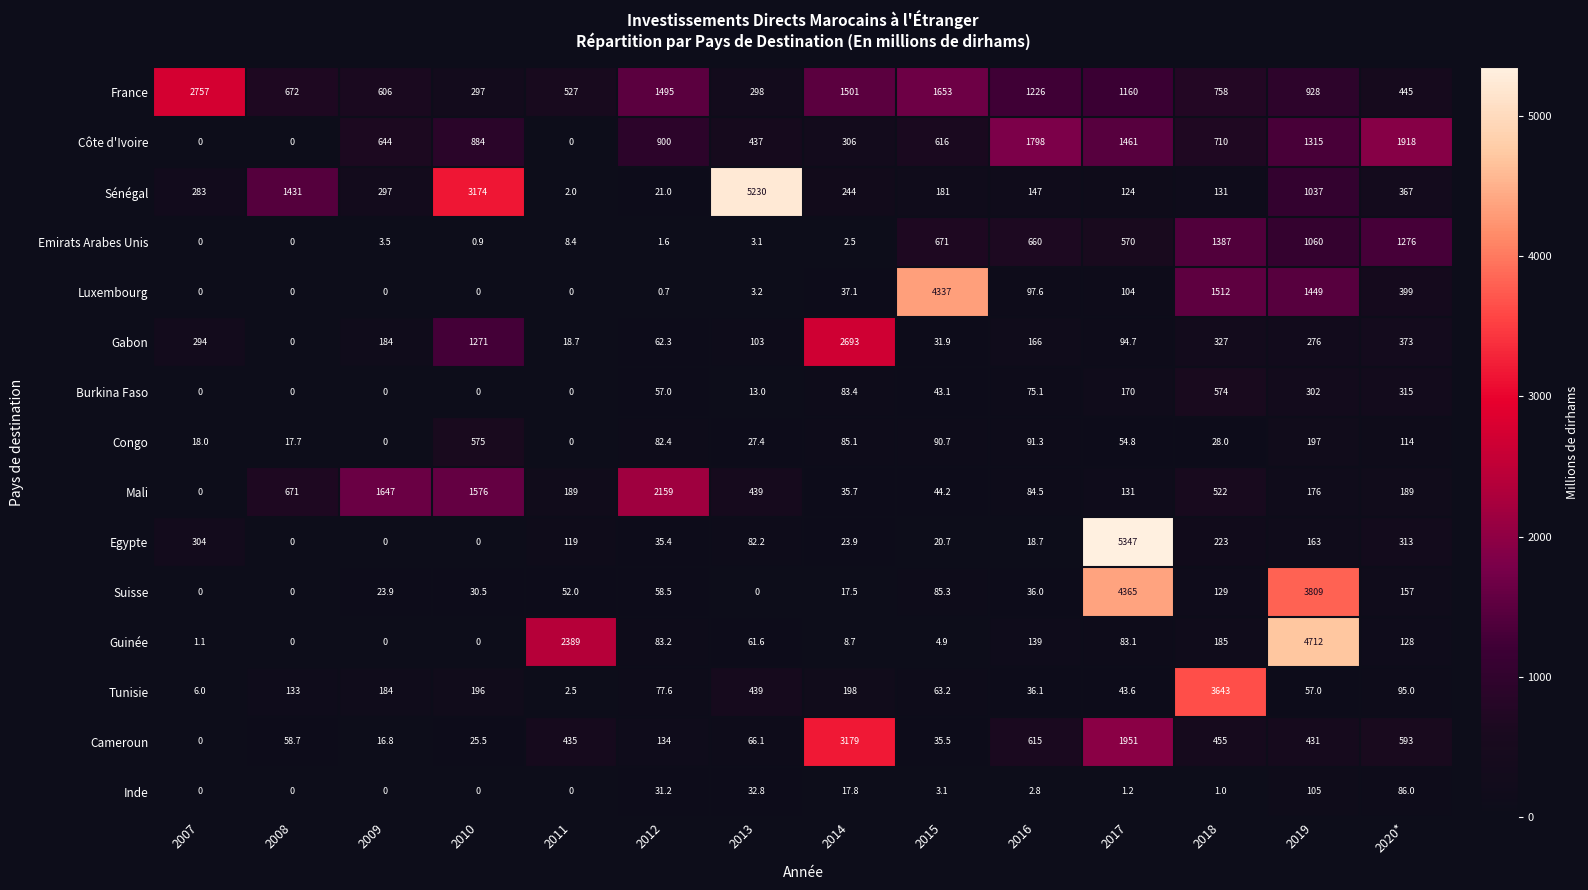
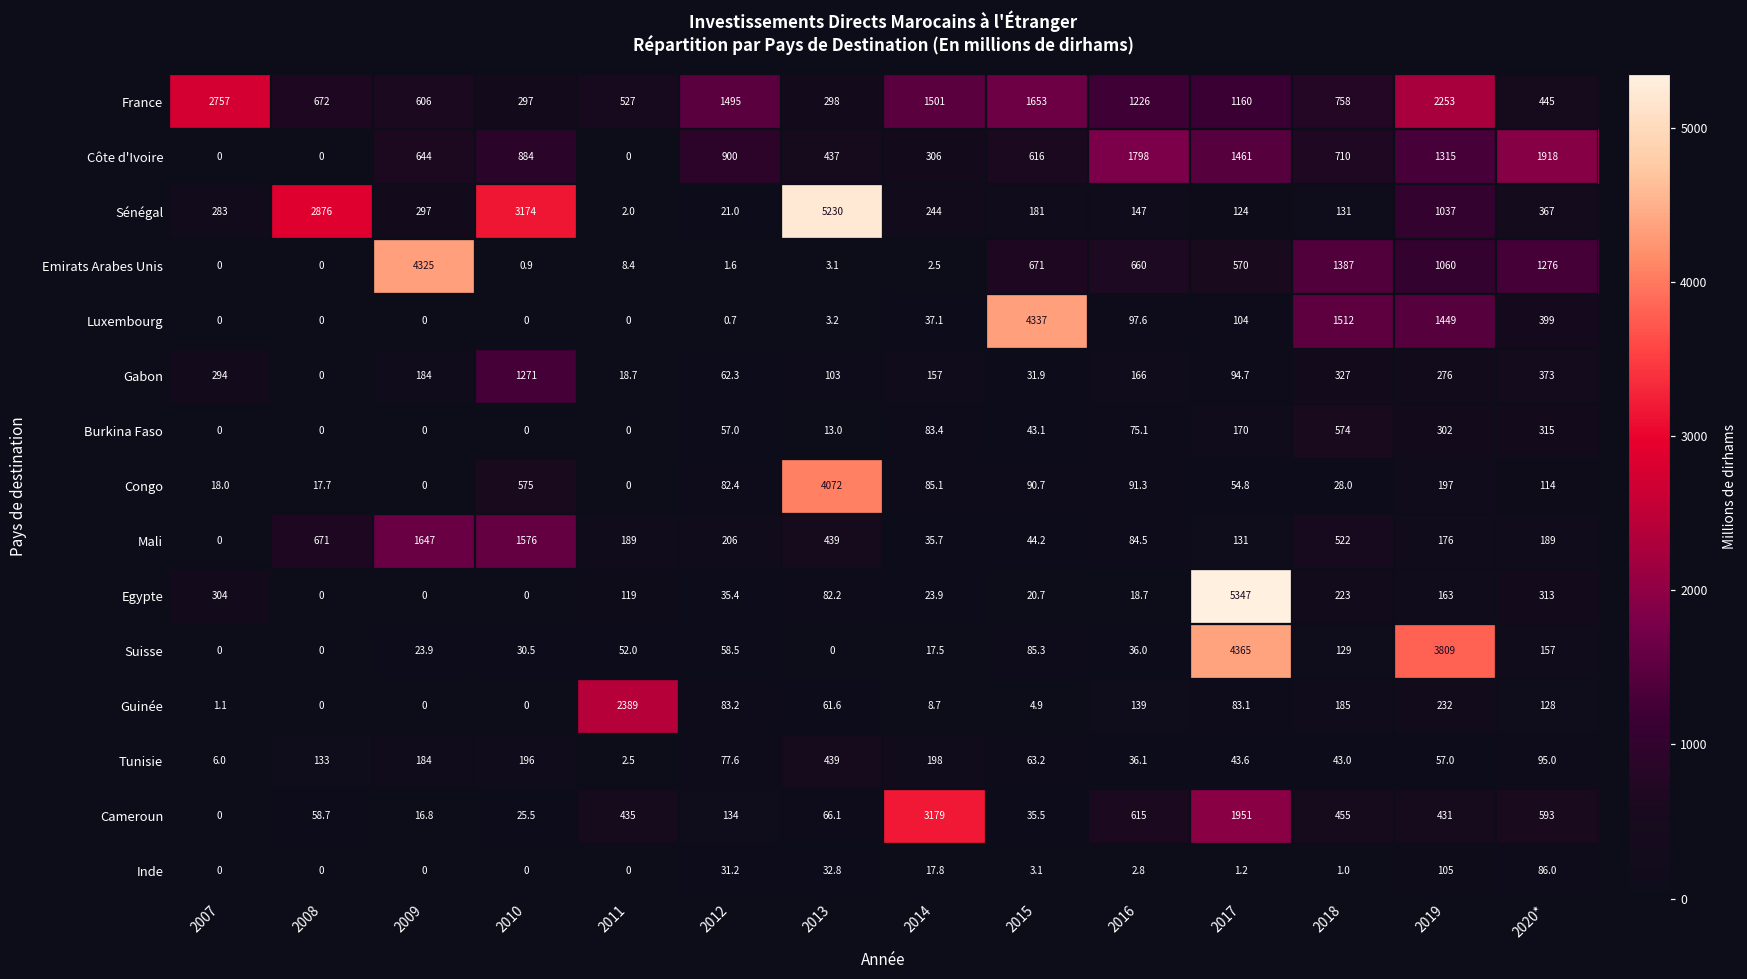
France, 2019: 928 -> 2253
Sénégal, 2008: 1431 -> 2876
Emirats Arabes Unis, 2009: 3.5 -> 4325
Gabon, 2014: 2693 -> 157
Congo, 2013: 27.4 -> 4072
Mali, 2012: 2159 -> 206
Guinée, 2019: 4712 -> 232
Tunisie, 2018: 3643 -> 43.0
